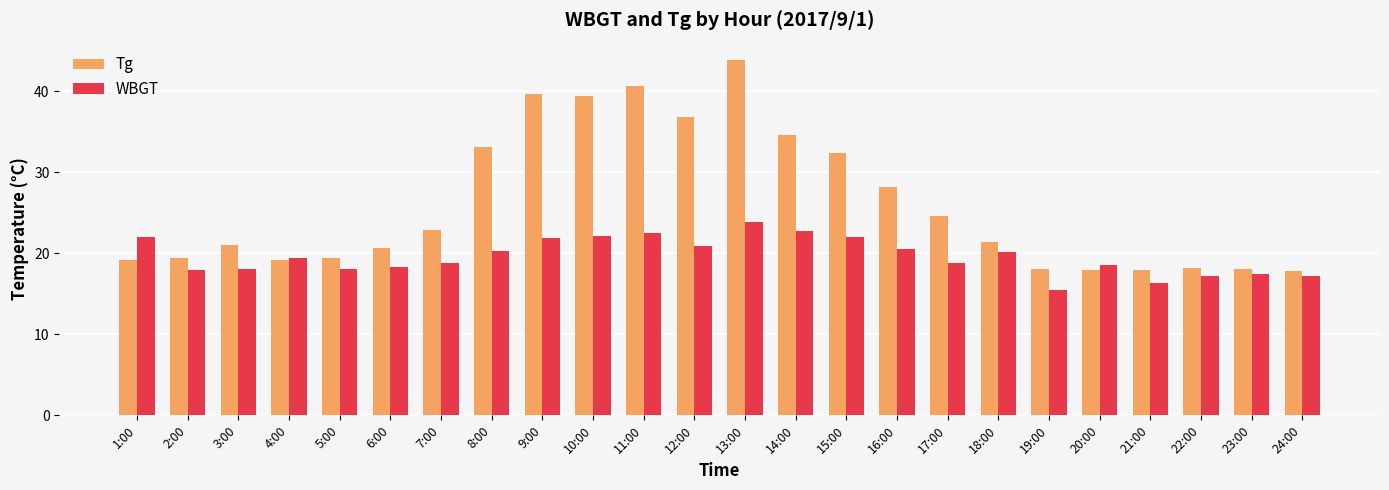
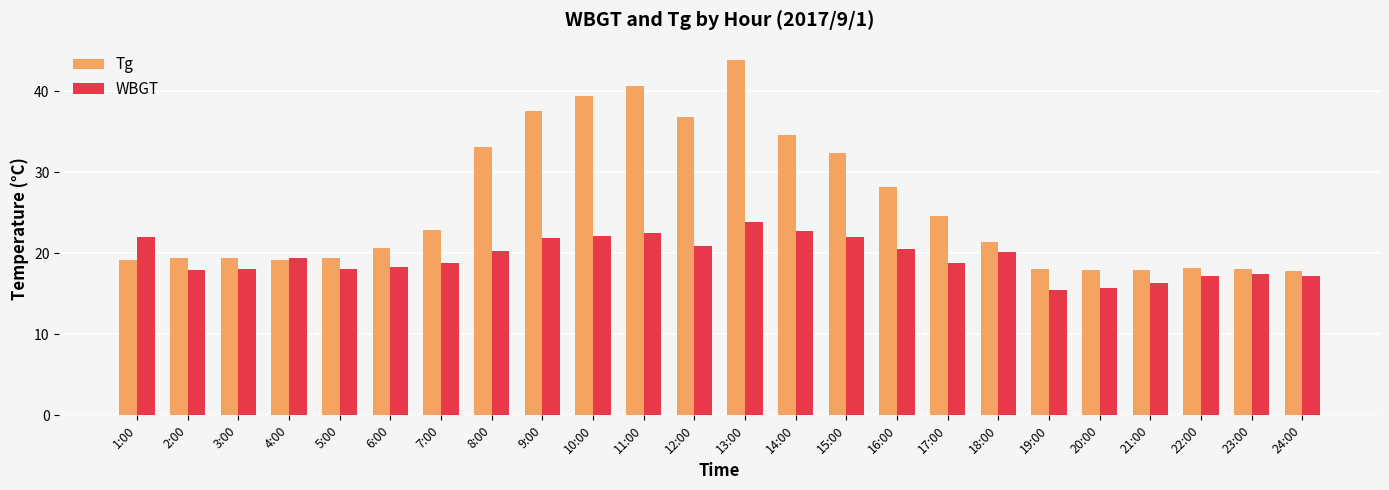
Tg, 3:00: 21 -> 19
Tg, 9:00: 40 -> 38
WBGT, 20:00: 19 -> 16
